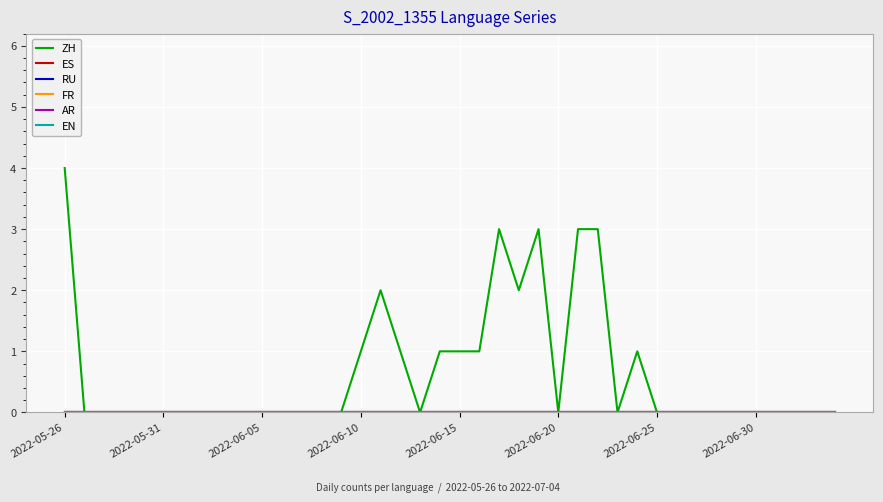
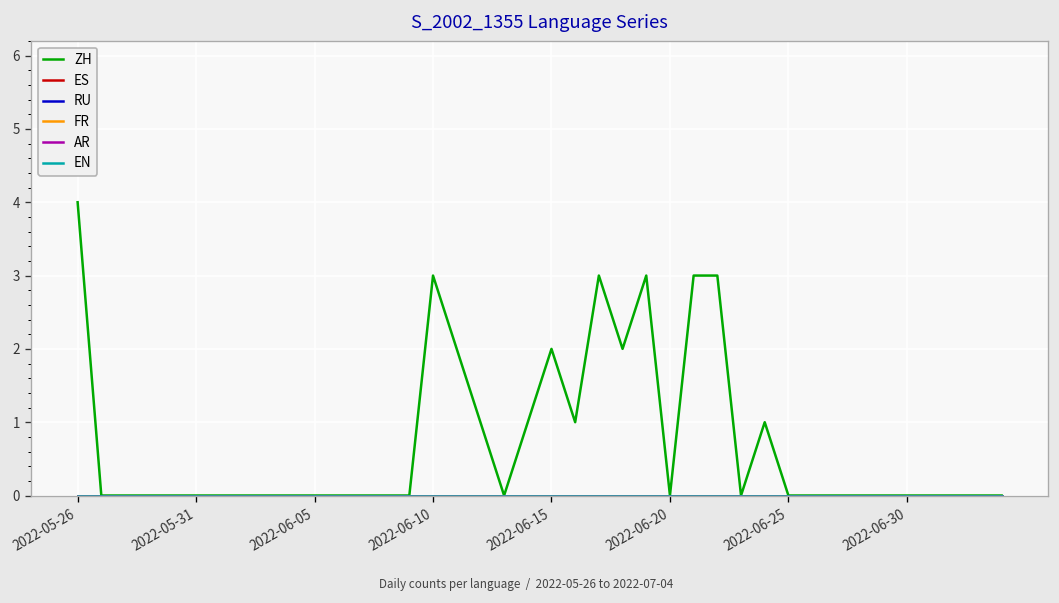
ZH, 2022-06-10: 1 -> 3
ZH, 2022-06-15: 1 -> 2
